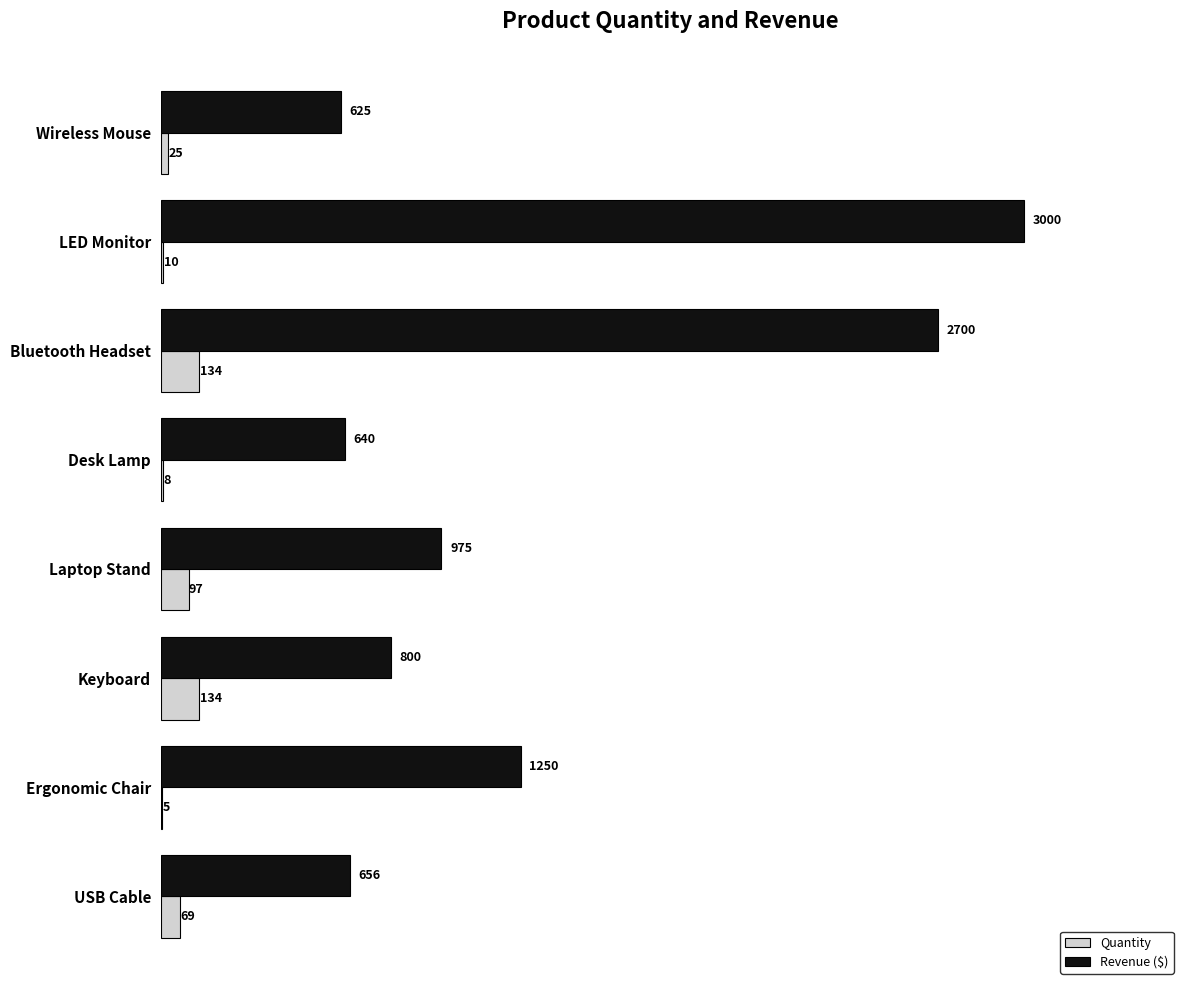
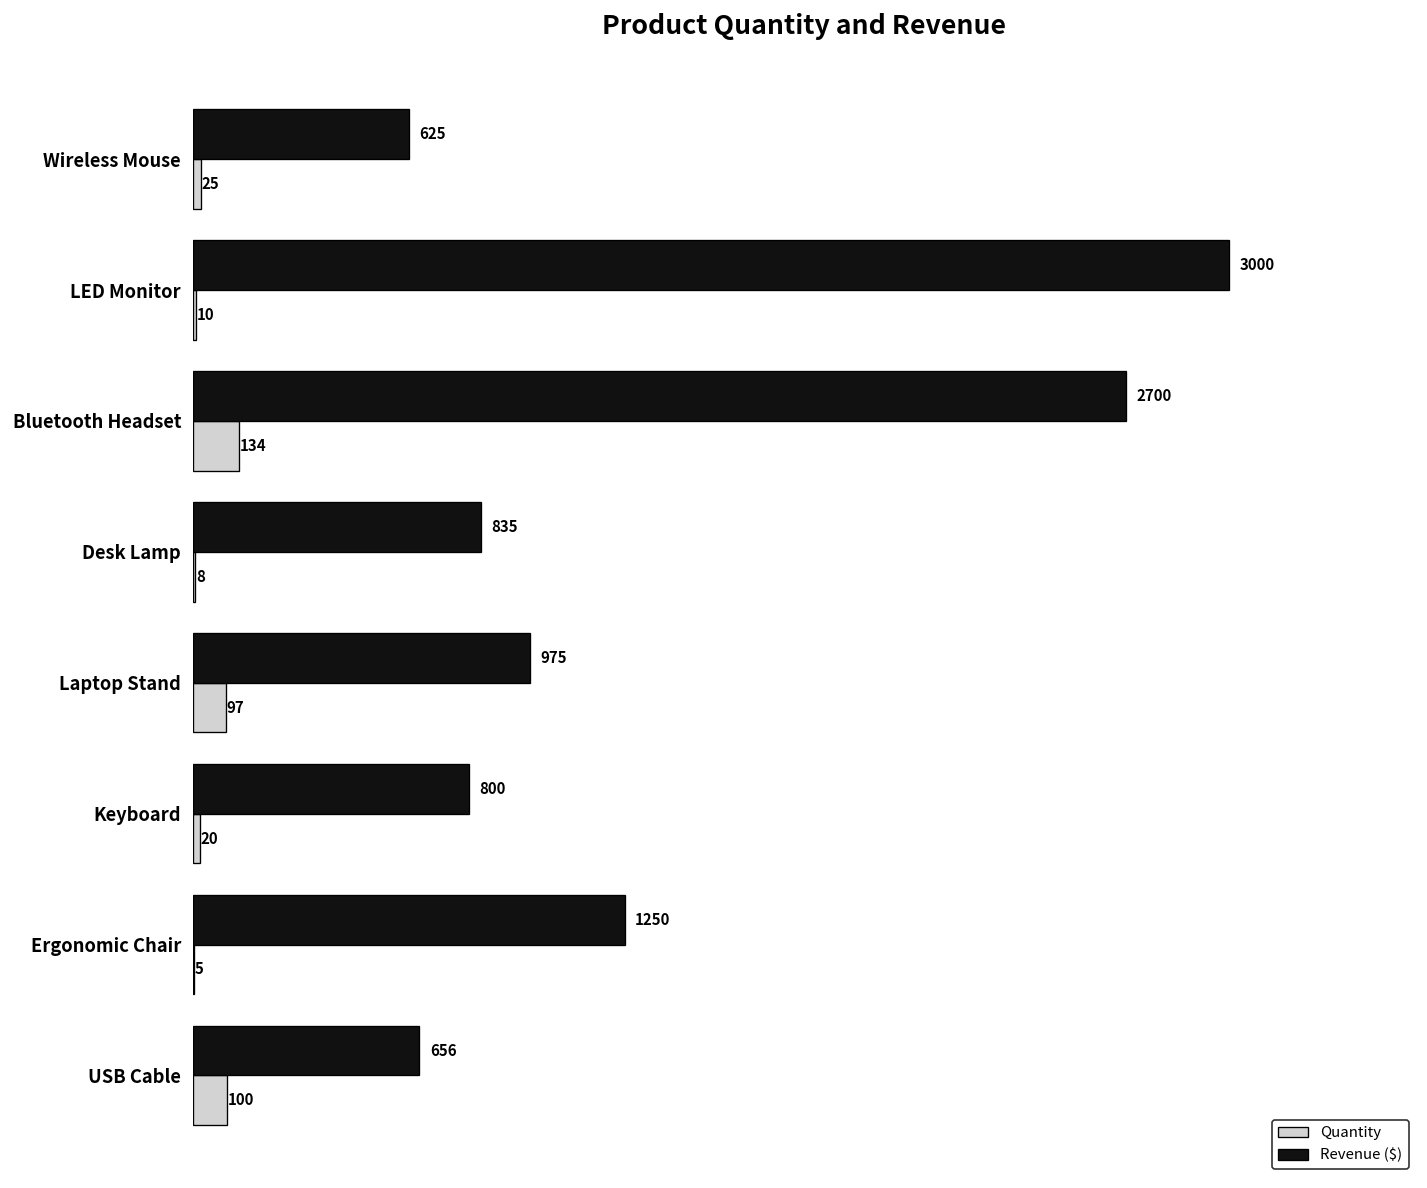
Revenue ($), Desk Lamp: 640 -> 835
Quantity, Keyboard: 134 -> 20
Quantity, USB Cable: 69 -> 100
